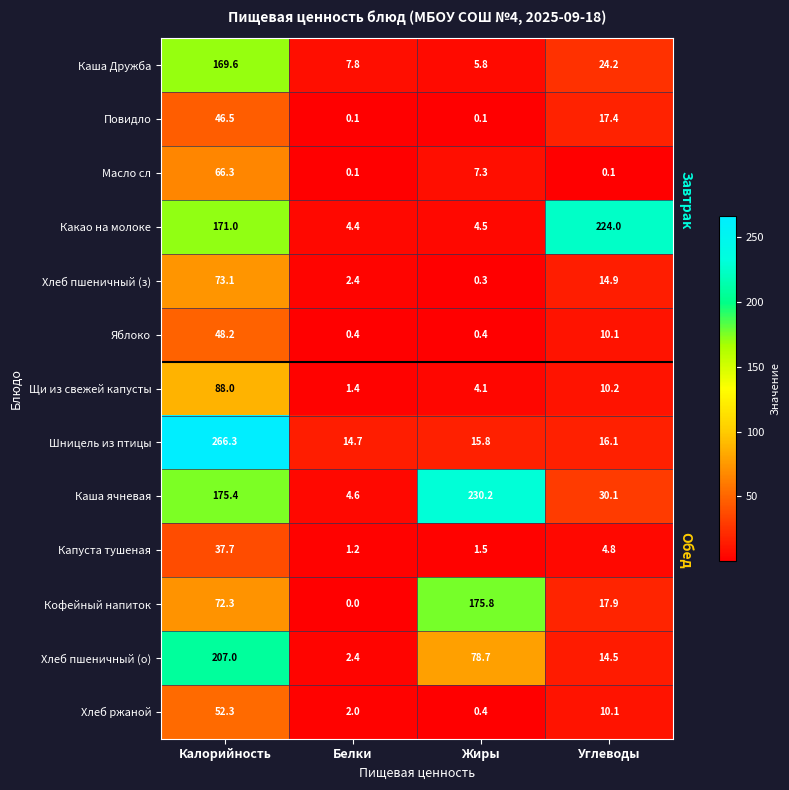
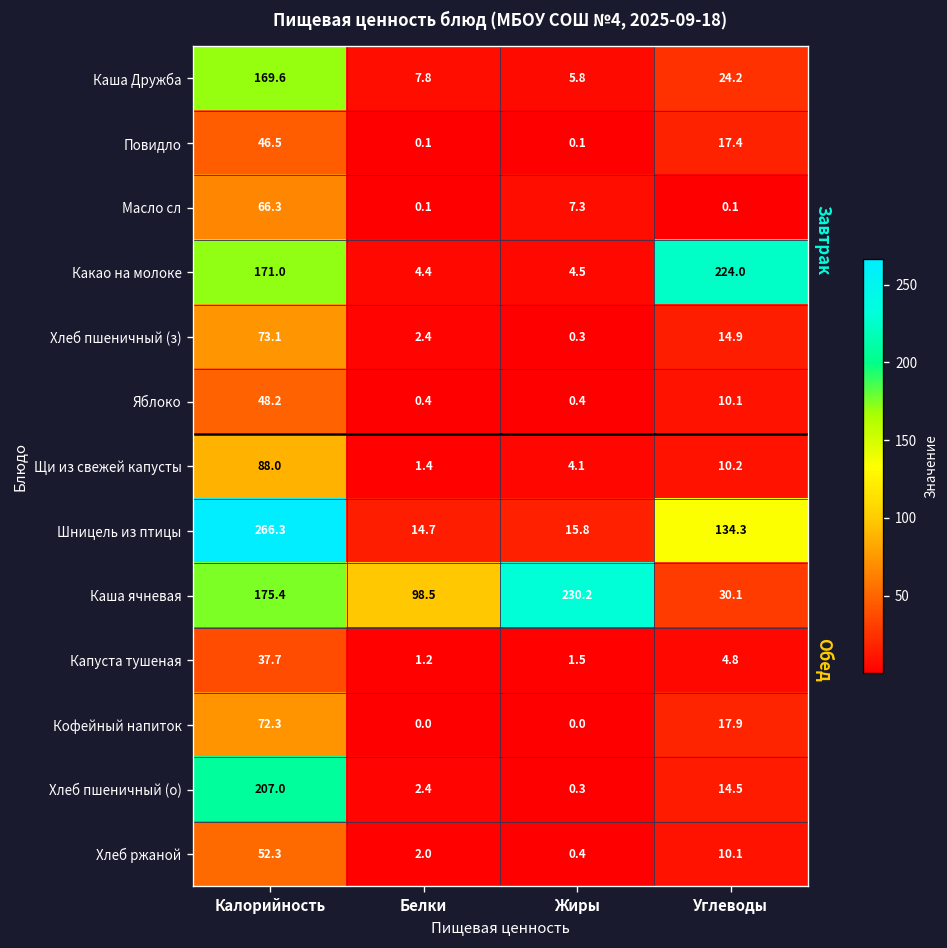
Шницель из птицы, Углеводы: 16.1 -> 134.3
Каша ячневая, Белки: 4.6 -> 98.5
Кофейный напиток, Жиры: 175.8 -> 0.0
Хлеб пшеничный (о), Жиры: 78.7 -> 0.3
